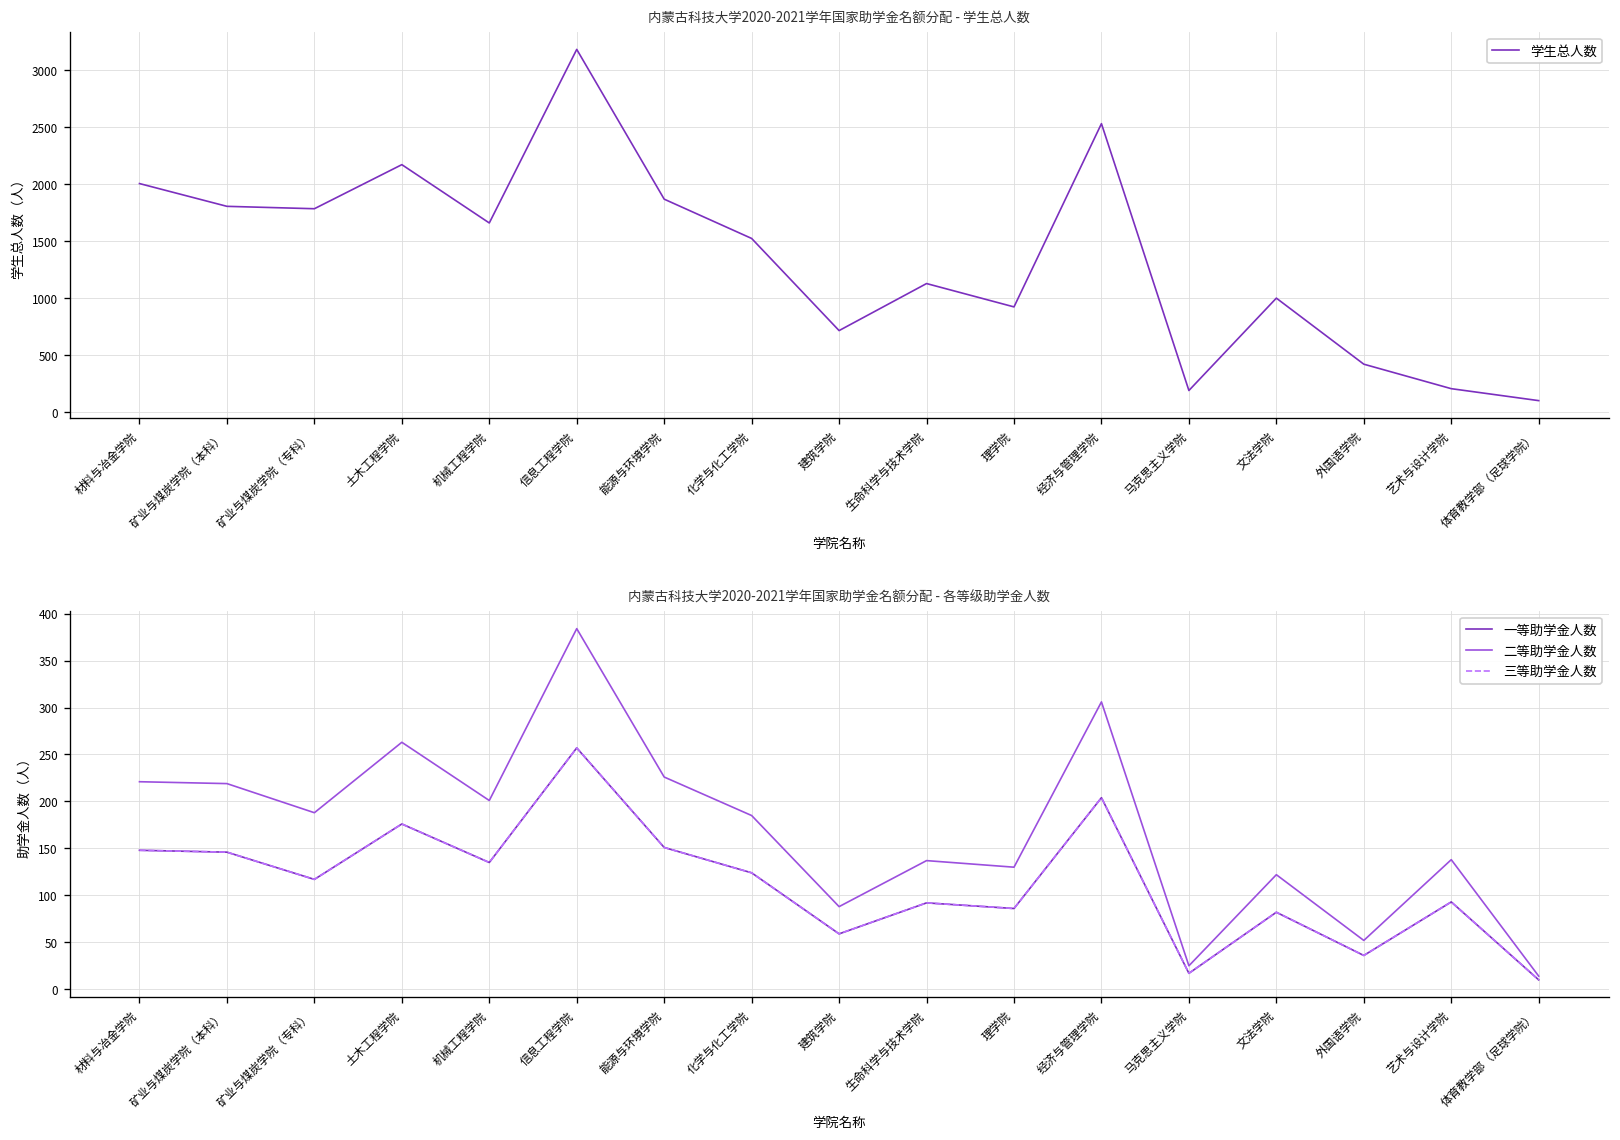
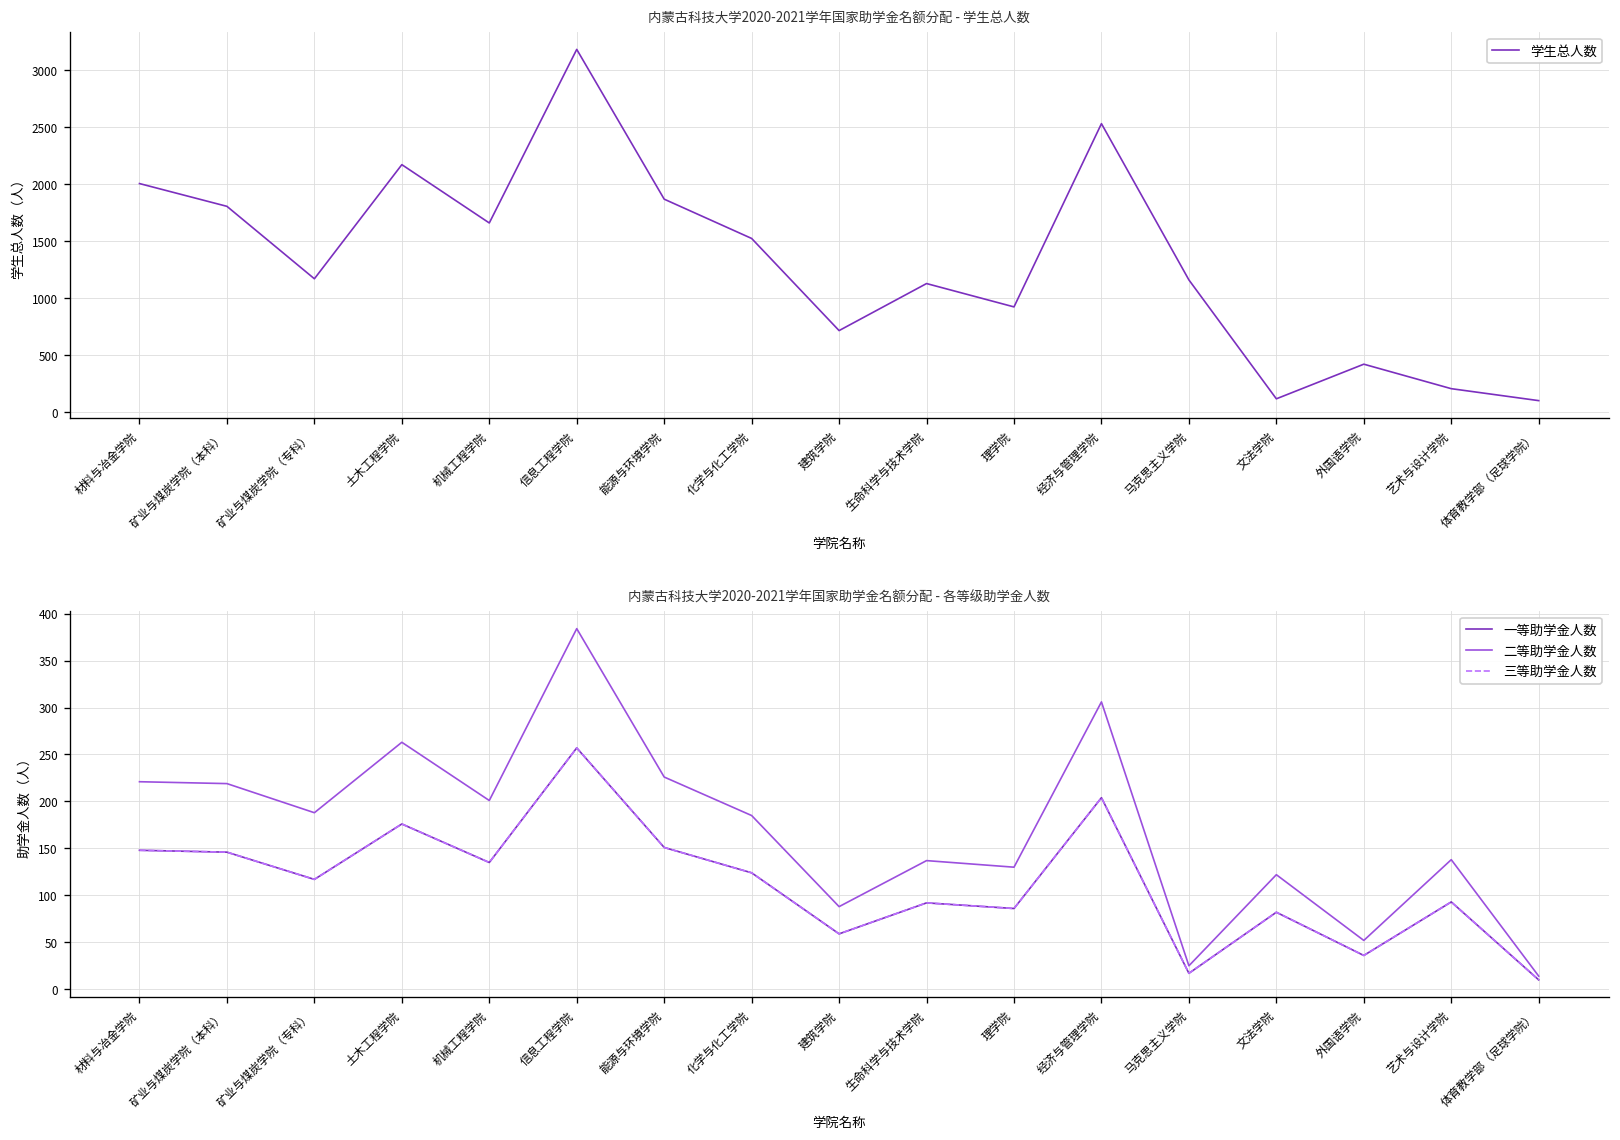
内蒙古科技大学2020-2021学年国家助学金名额分配 - 学生总人数, 矿业与煤炭学院（专科）: 1800 -> 1200
内蒙古科技大学2020-2021学年国家助学金名额分配 - 学生总人数, 马克思主义学院: 200 -> 1200
内蒙古科技大学2020-2021学年国家助学金名额分配 - 学生总人数, 文法学院: 1000 -> 100
